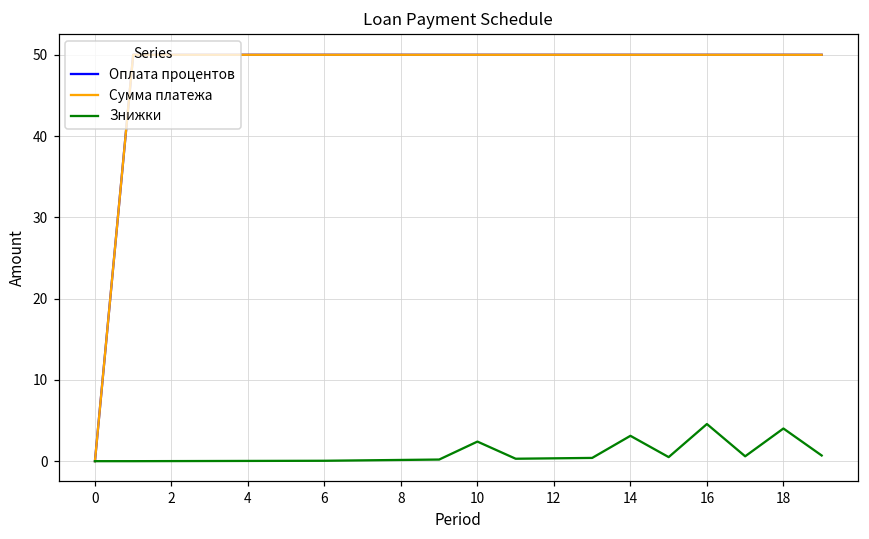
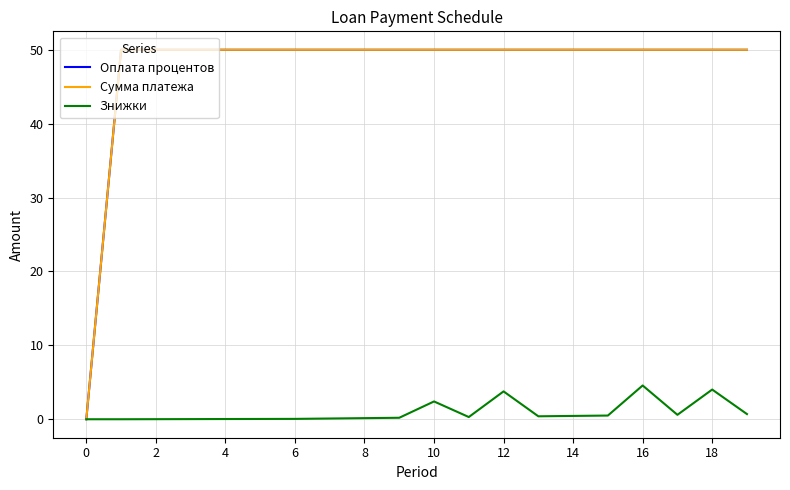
Знижки, 12: 0 -> 4
Знижки, 14: 3 -> 0
